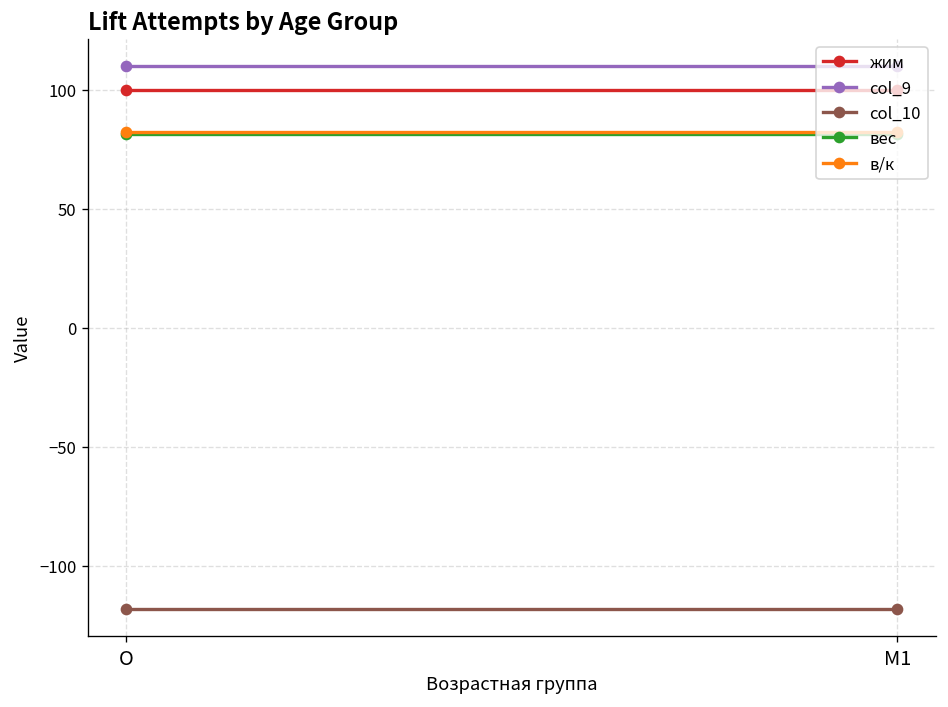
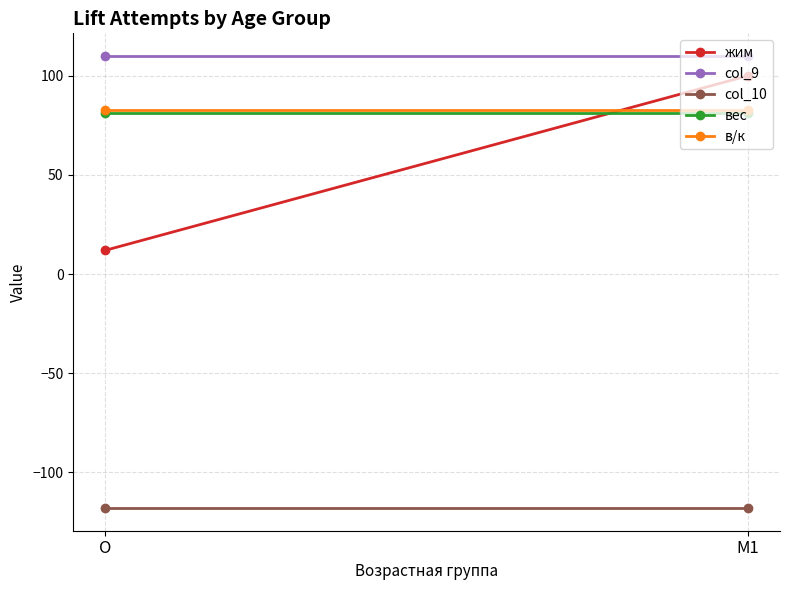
жим, O: 100 -> 12
